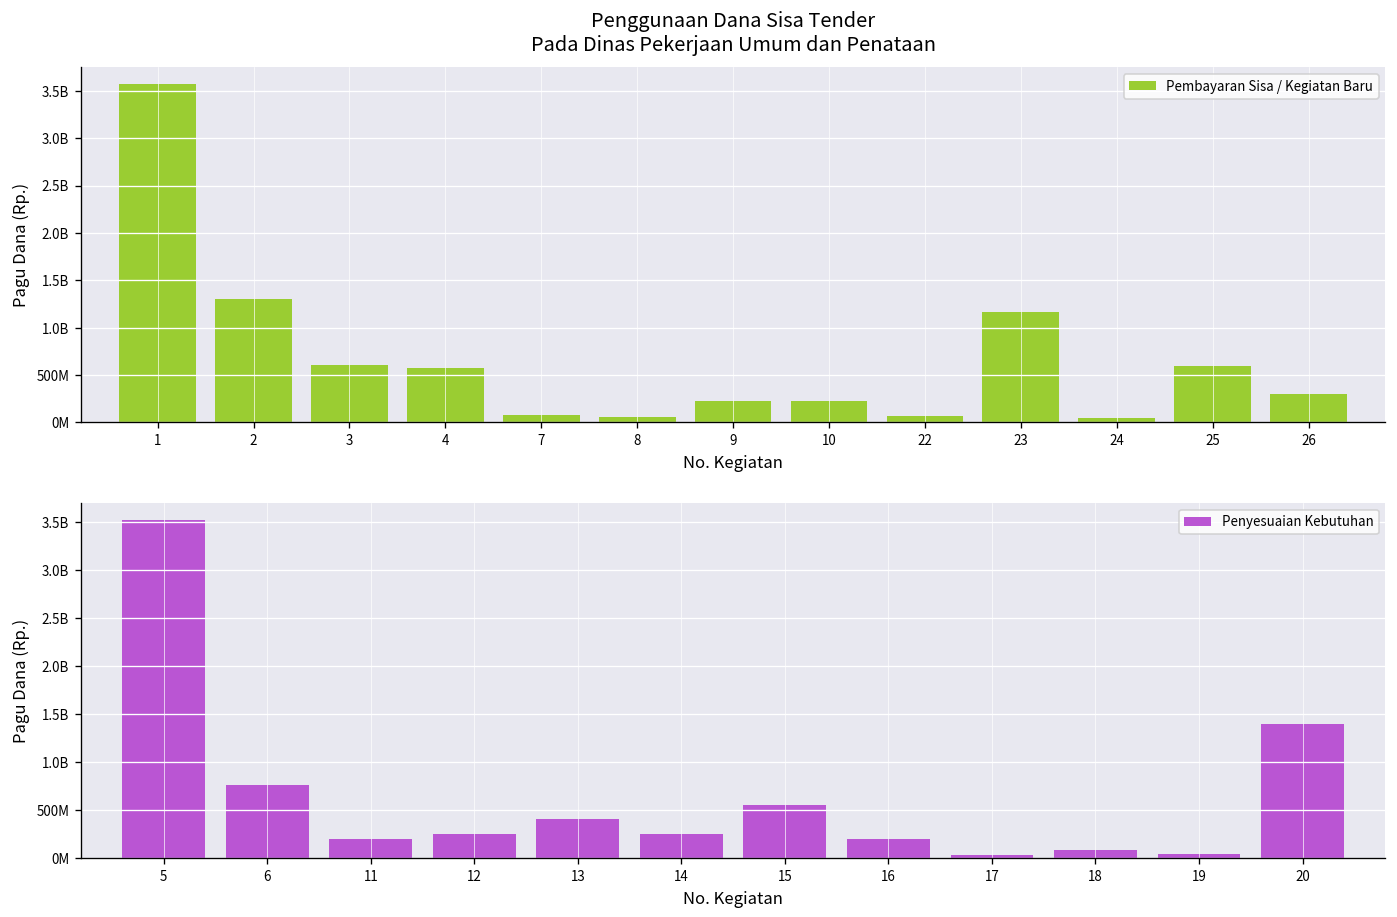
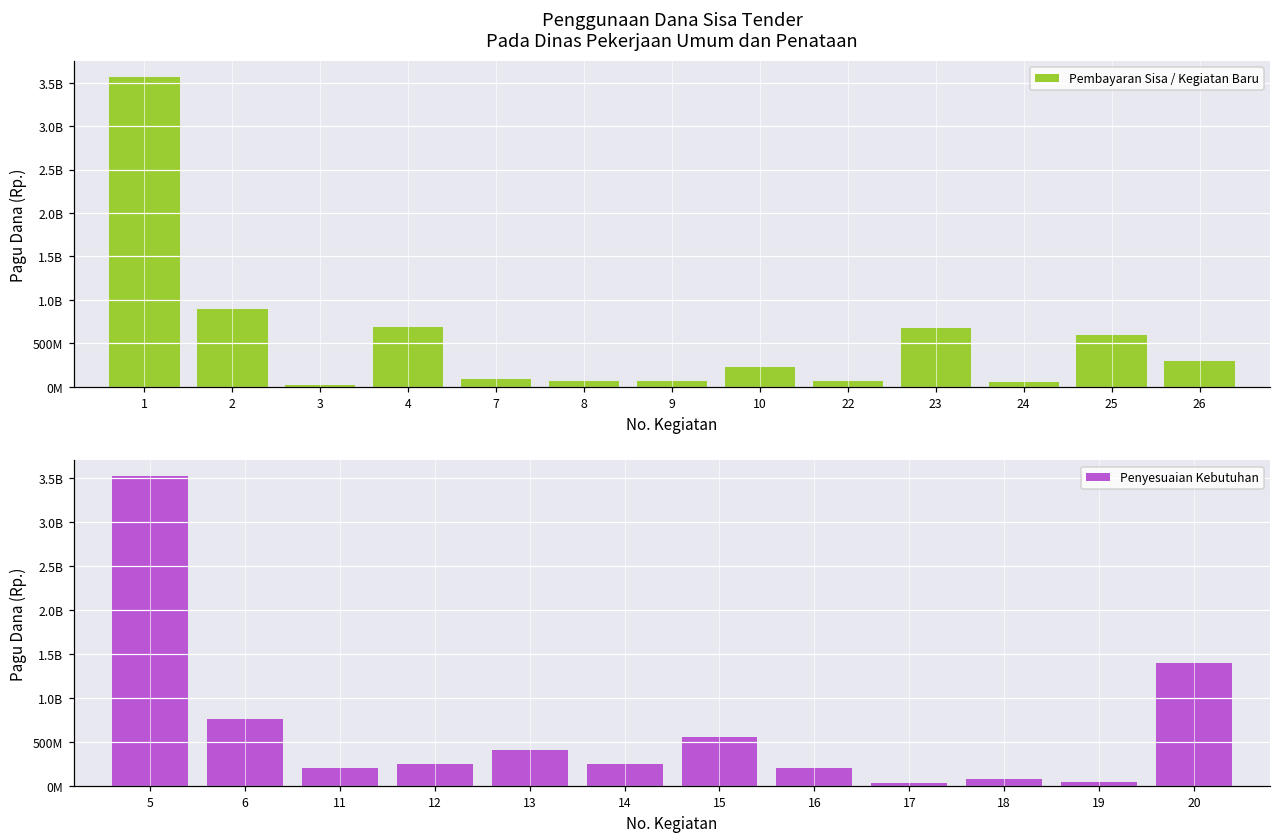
Penggunaan Dana Sisa Tender Pada Dinas Pekerjaan Umum dan Penataan, 2: 1300000000 -> 900000000
Penggunaan Dana Sisa Tender Pada Dinas Pekerjaan Umum dan Penataan, 3: 600000000 -> 0
Penggunaan Dana Sisa Tender Pada Dinas Pekerjaan Umum dan Penataan, 4: 600000000 -> 700000000
Penggunaan Dana Sisa Tender Pada Dinas Pekerjaan Umum dan Penataan, 9: 200000000 -> 100000000
Penggunaan Dana Sisa Tender Pada Dinas Pekerjaan Umum dan Penataan, 23: 1200000000 -> 700000000
